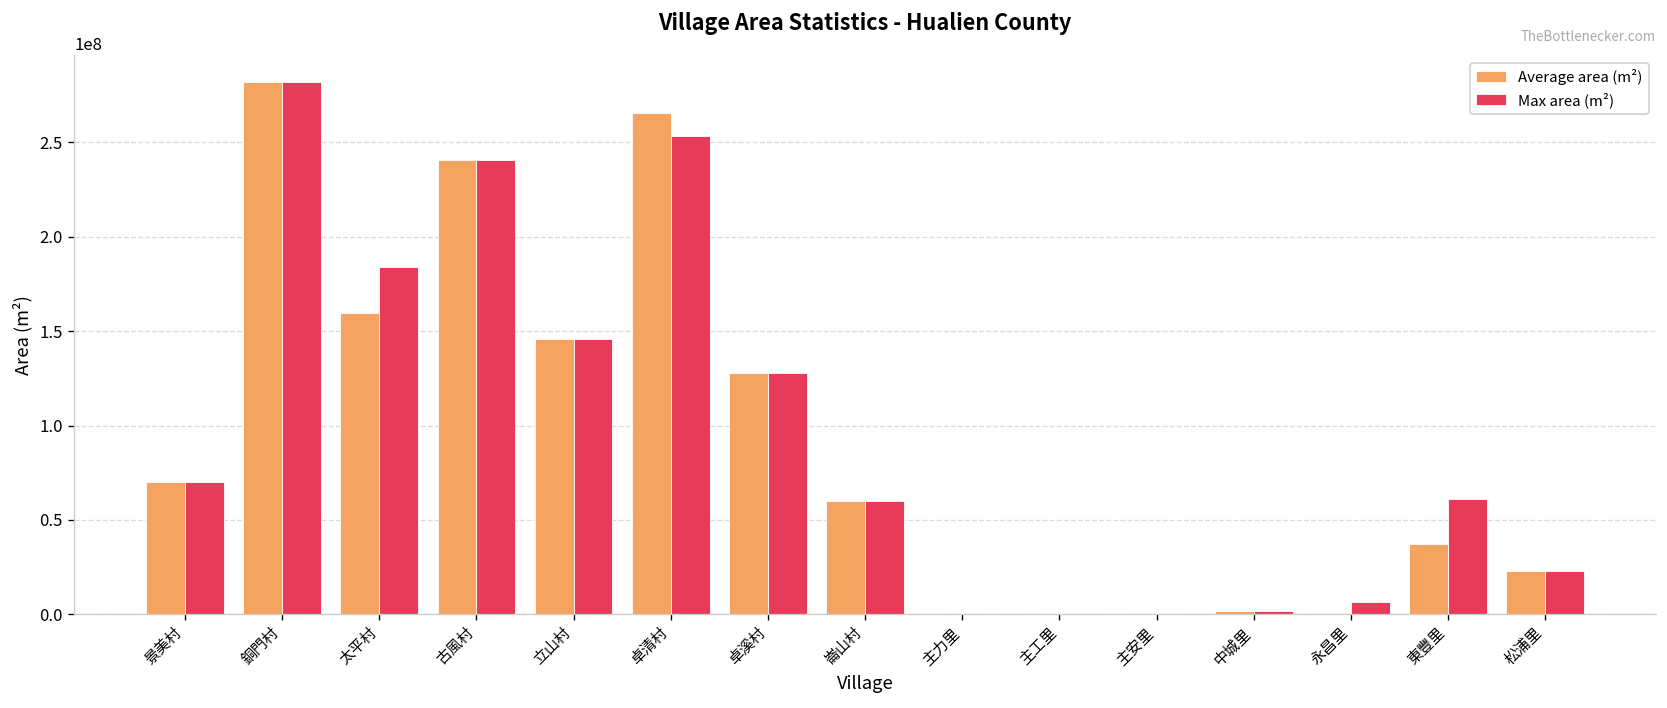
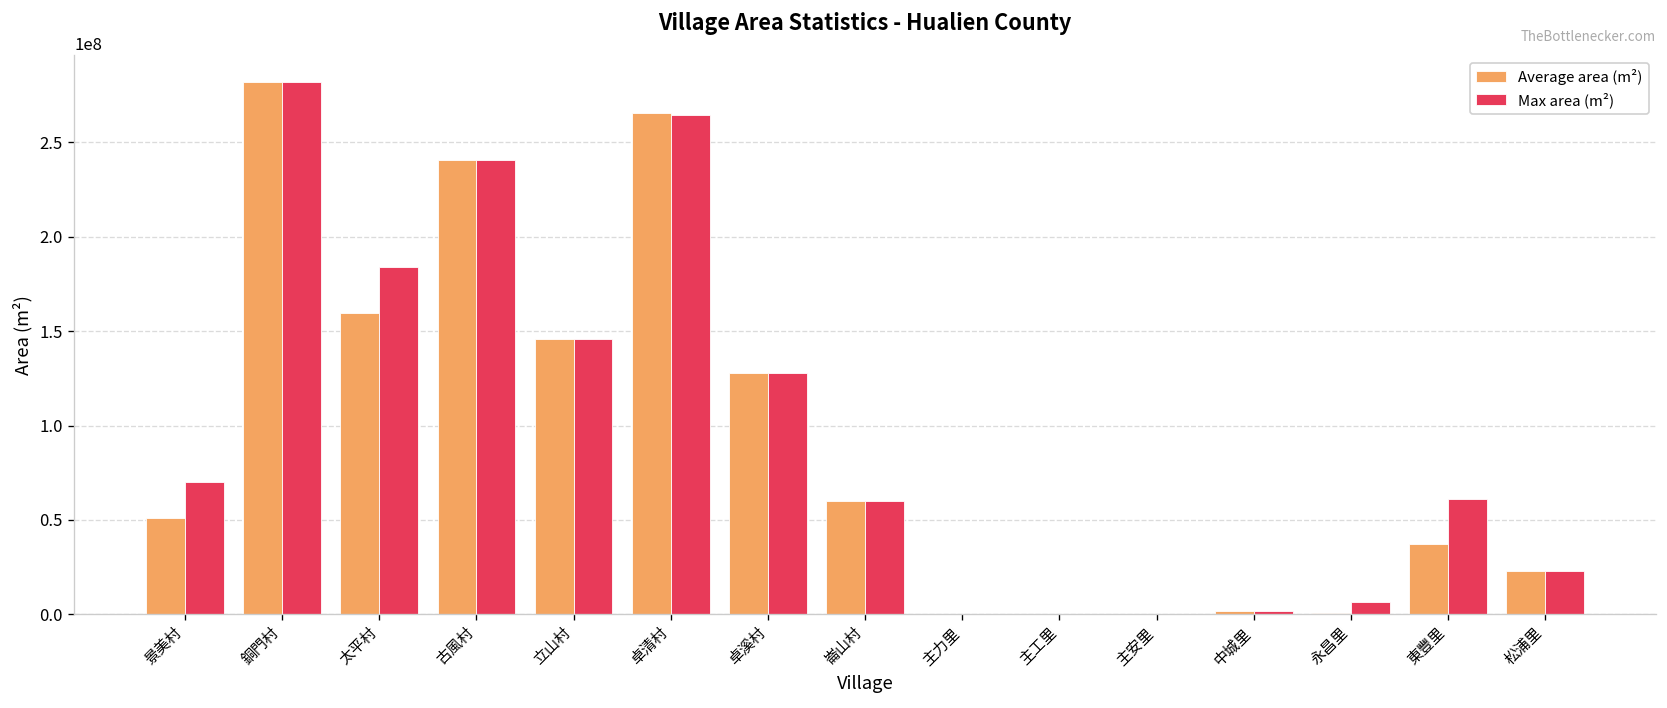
Average area (m²), 景美村: 70000000 -> 51000000
Max area (m²), 卓清村: 254000000 -> 264000000
